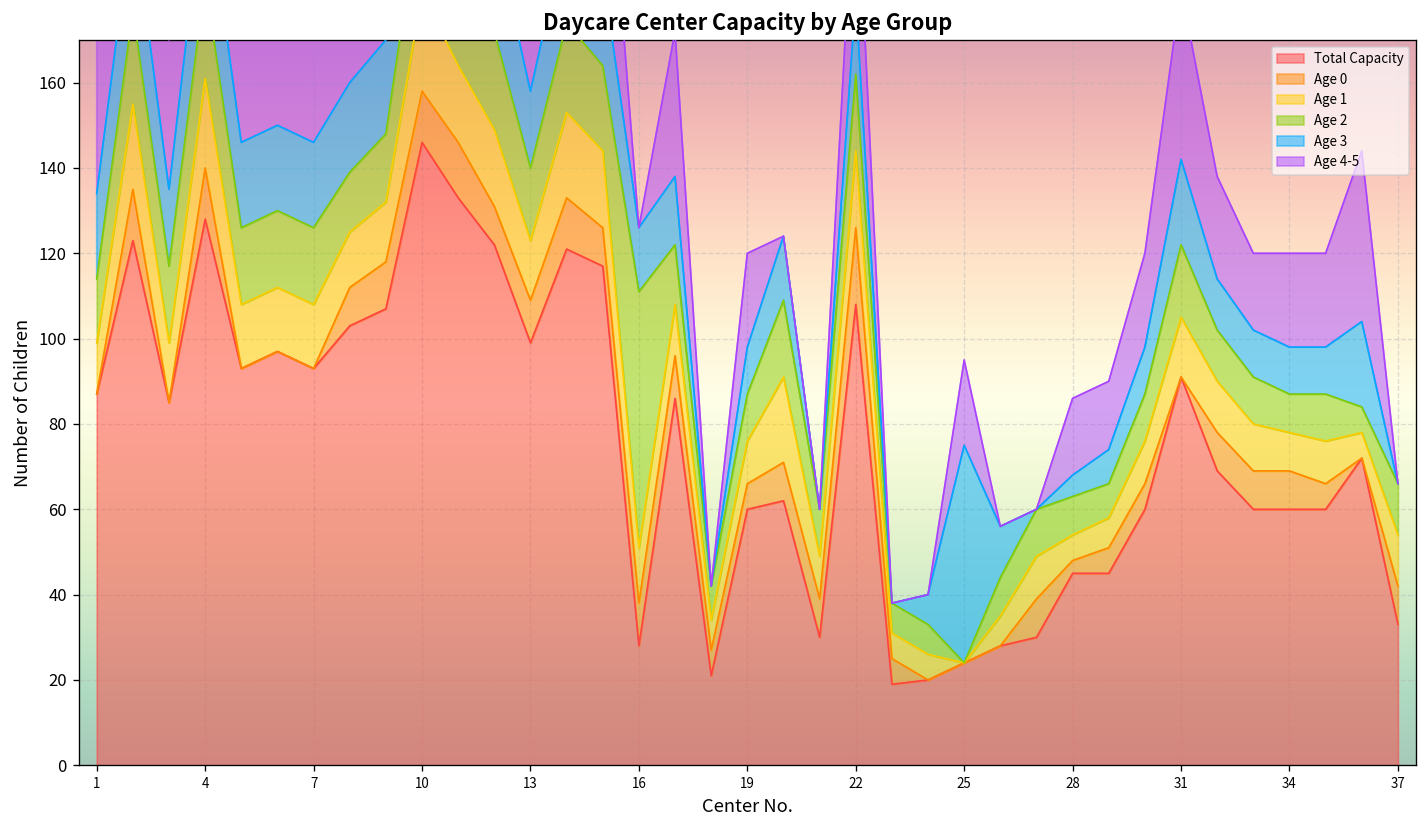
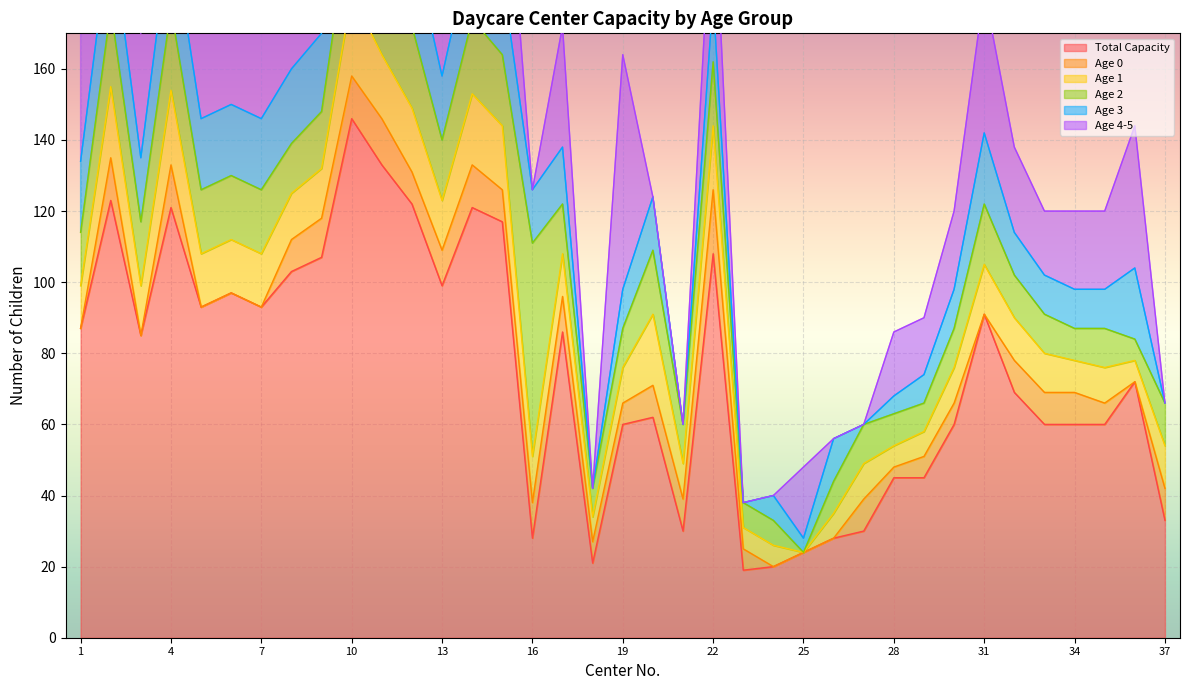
Total Capacity, 4: 128 -> 121
Age 4-5, 19: 22 -> 66
Age 3, 25: 51 -> 4
